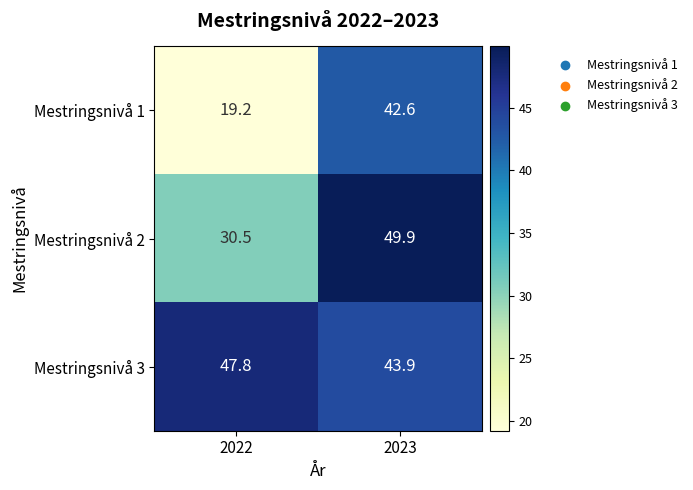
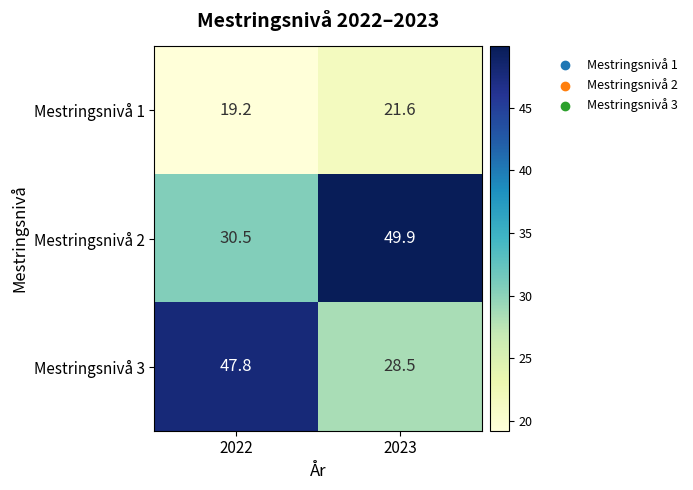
Mestringsnivå 1, 2023: 42.6 -> 21.6
Mestringsnivå 3, 2023: 43.9 -> 28.5
